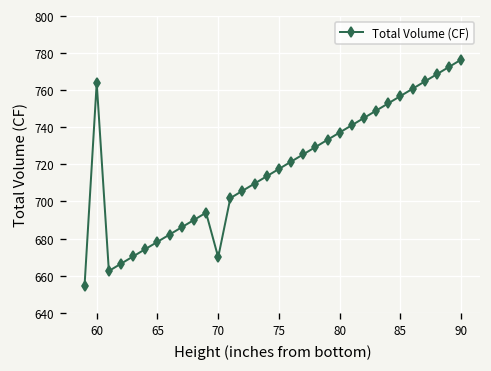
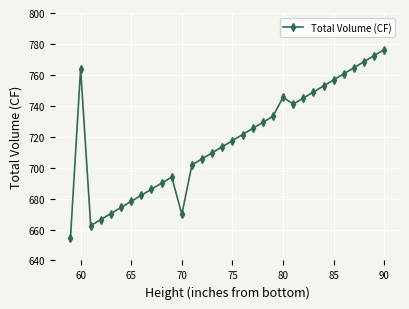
80: 737 -> 746
